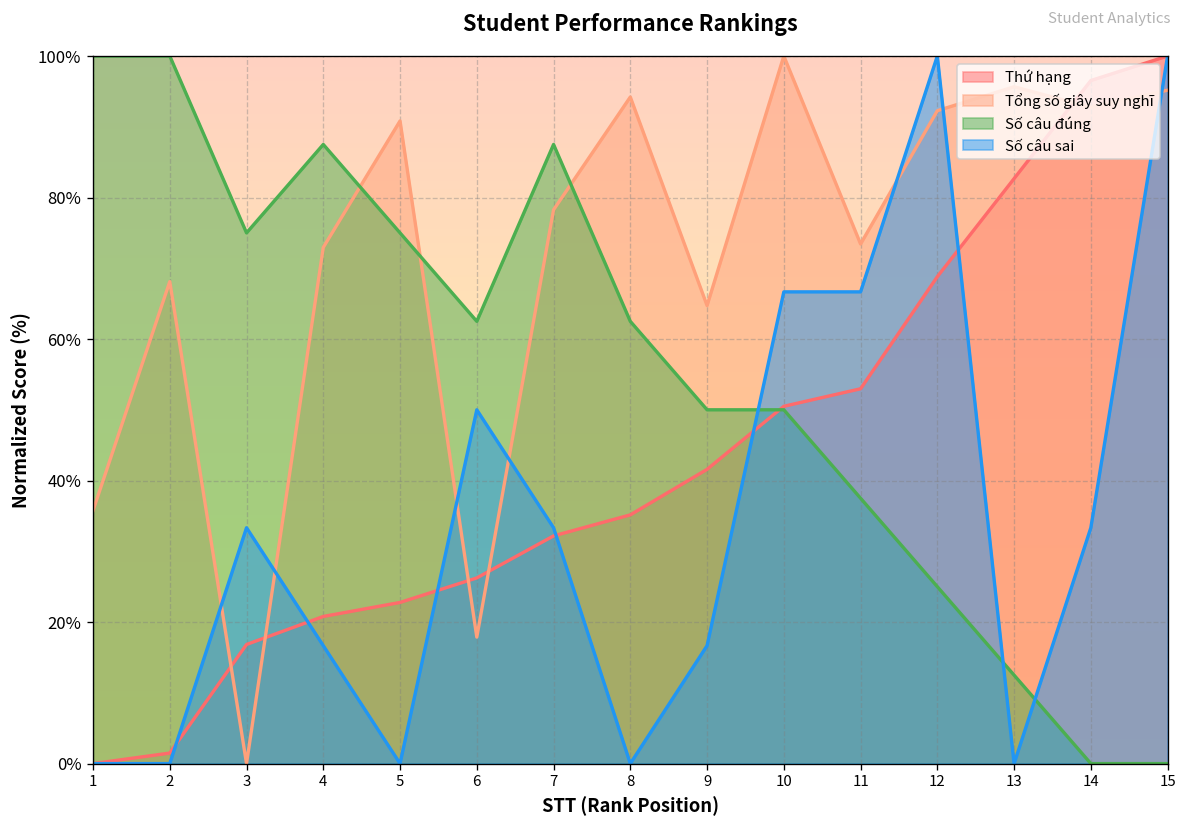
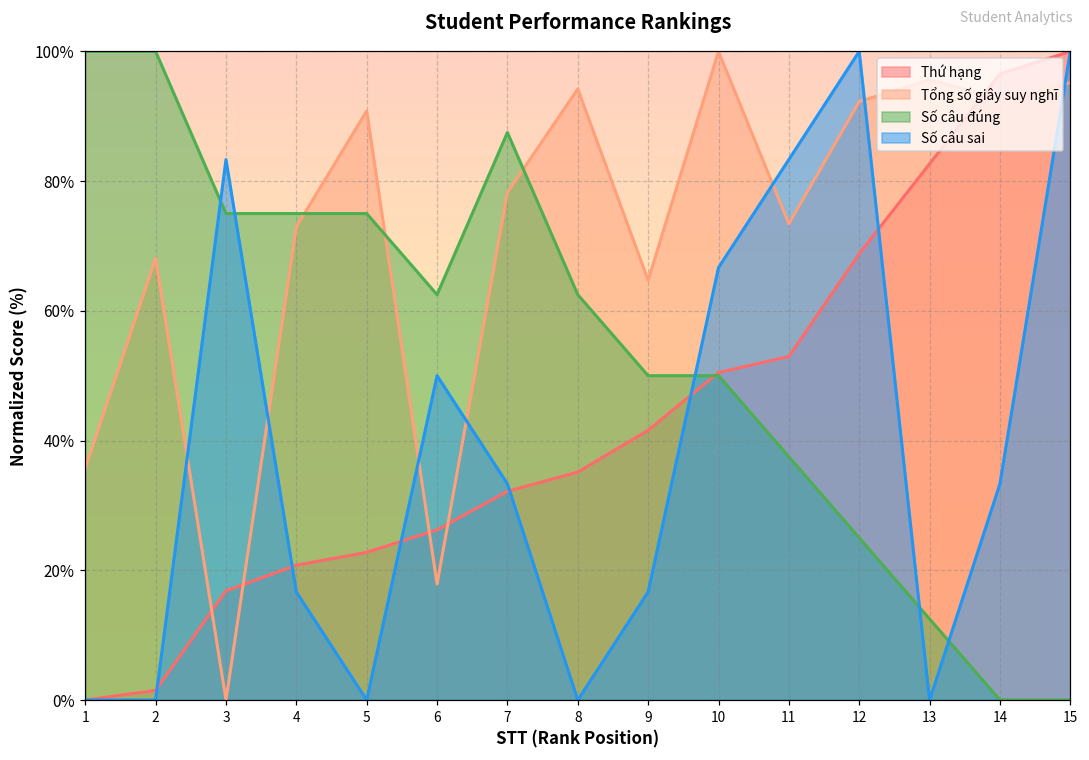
Số câu sai, 3: 33% -> 83%
Số câu đúng, 4: 88% -> 75%
Số câu sai, 11: 67% -> 83%
